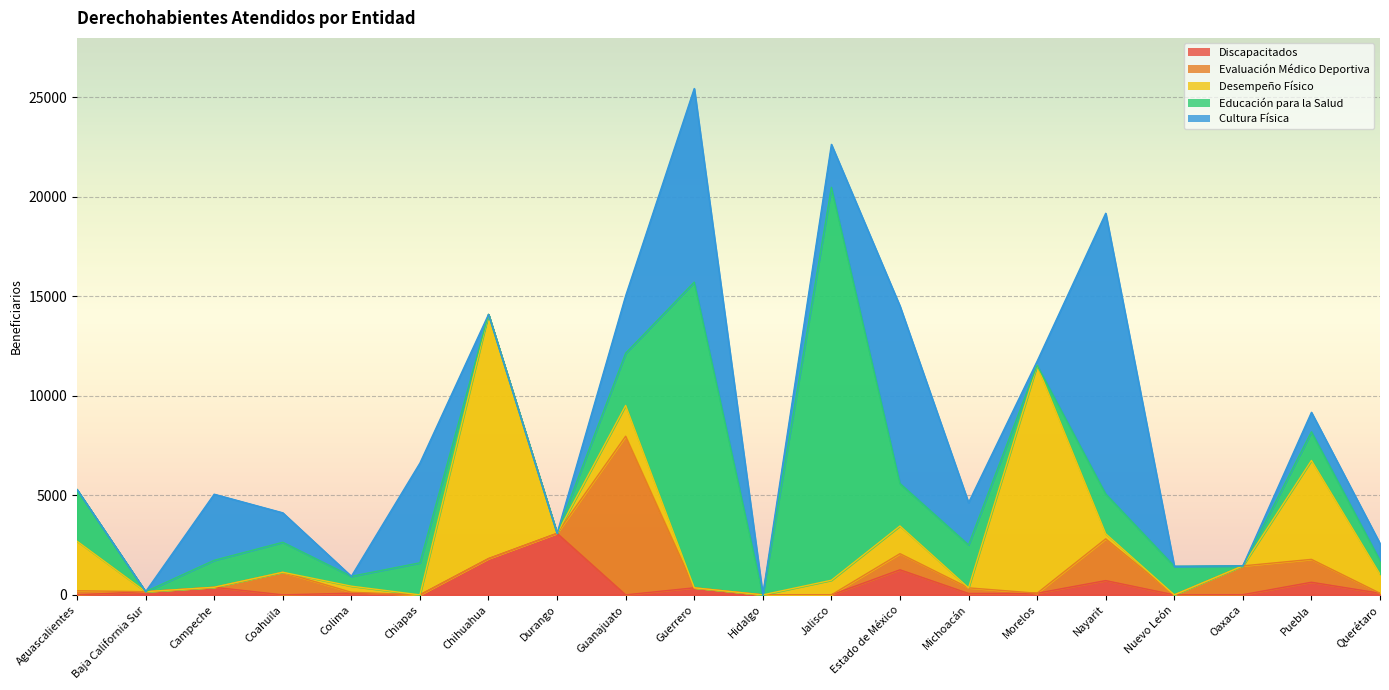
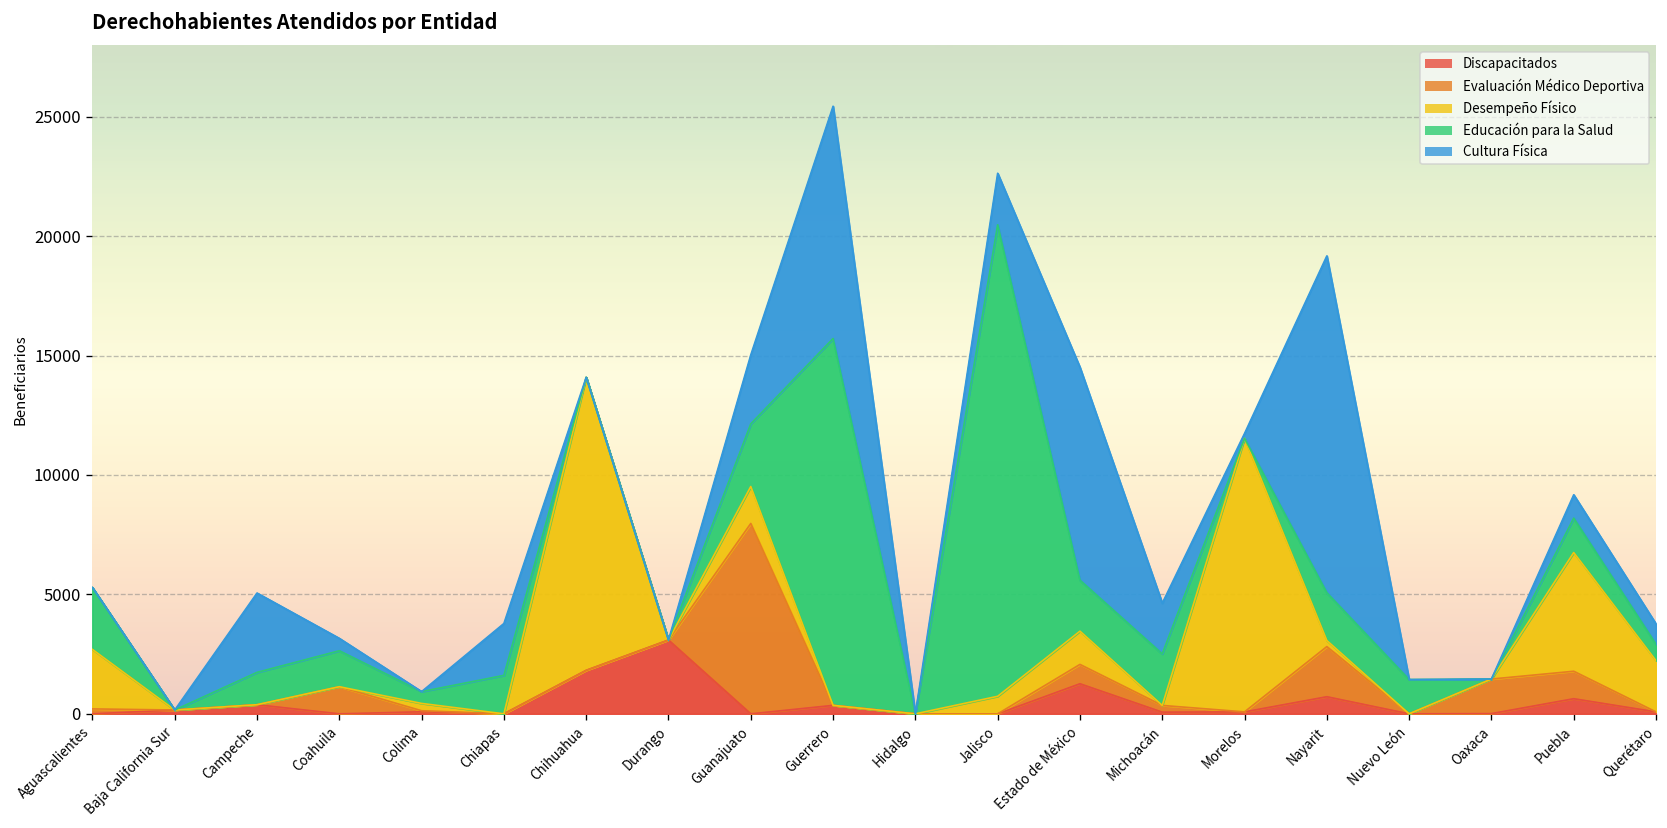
Cultura Física, Coahuila: 1500 -> 500
Cultura Física, Chiapas: 5000 -> 2200
Desempeño Físico, Querétaro: 1000 -> 2100
